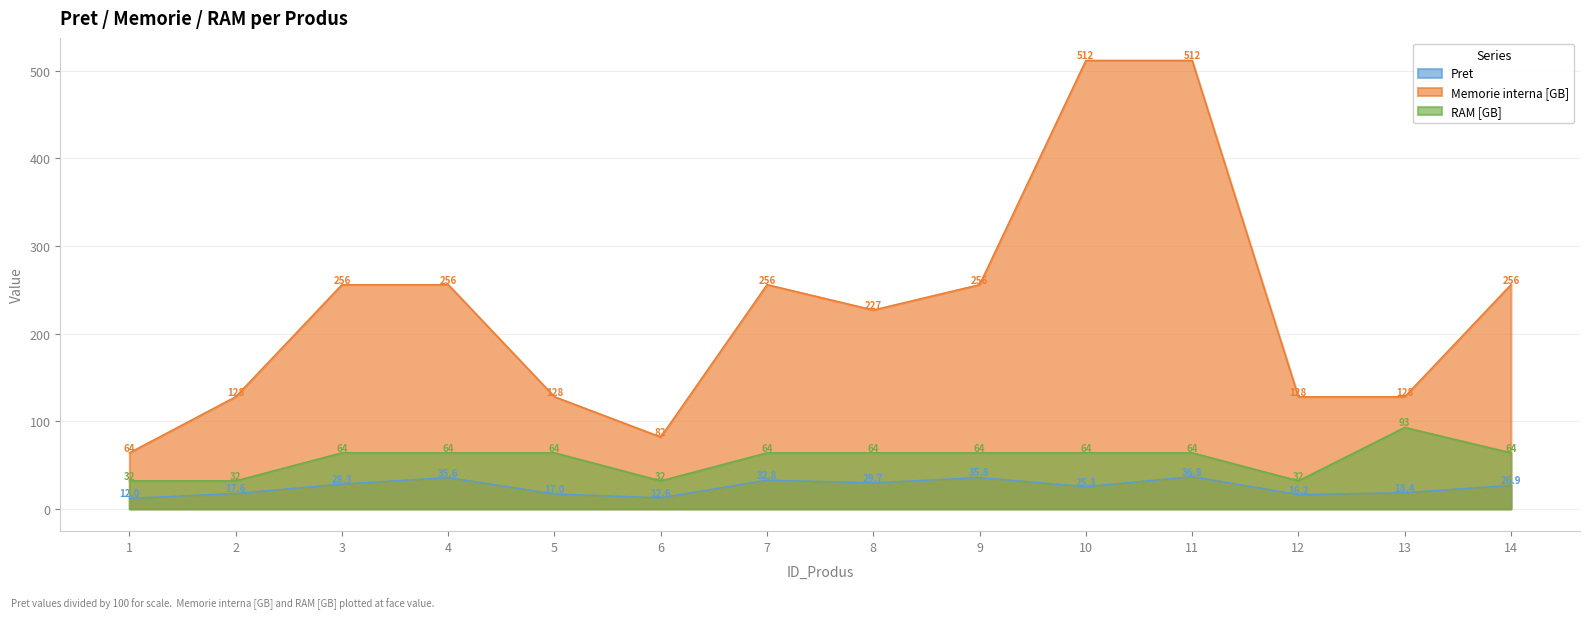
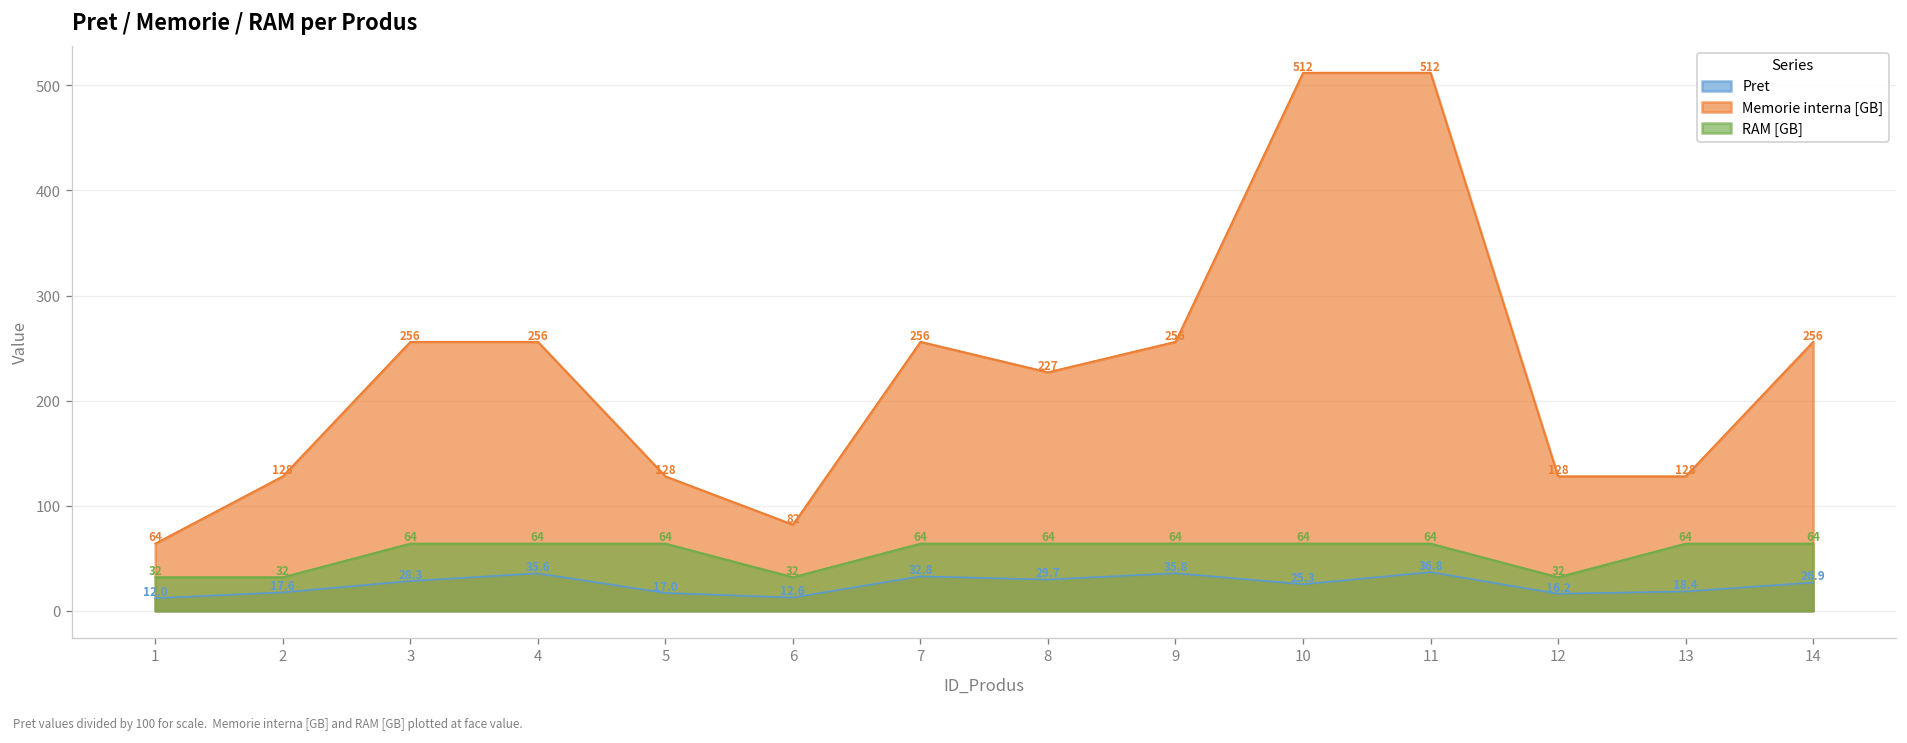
RAM [GB], 13: 93 -> 64
